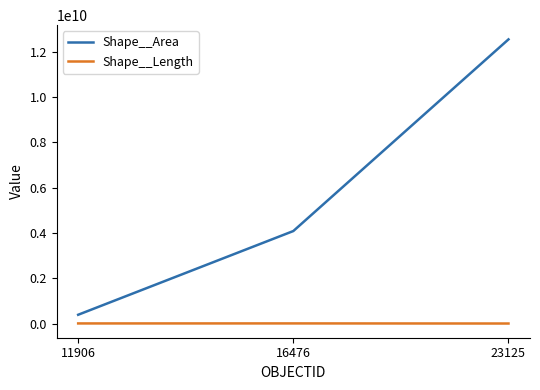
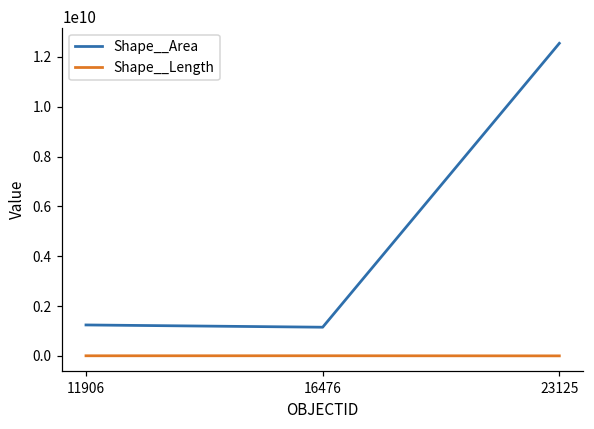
Shape__Area, 11906: 400000000 -> 1200000000
Shape__Area, 16476: 4100000000 -> 1200000000
